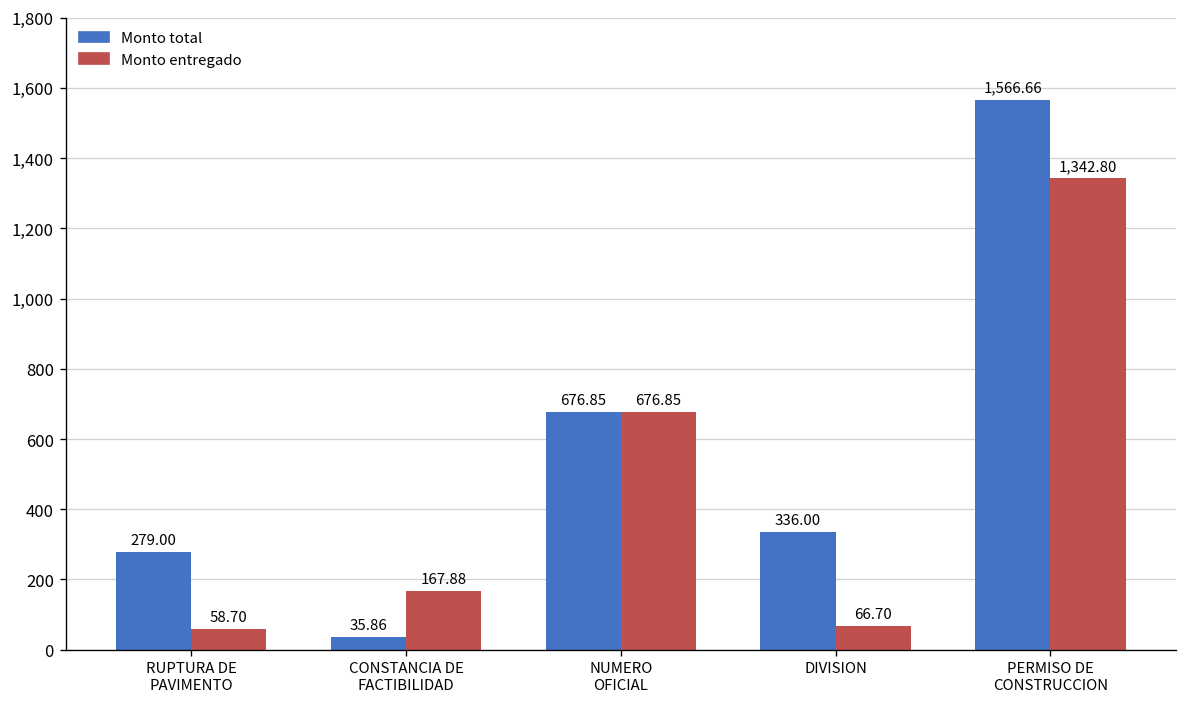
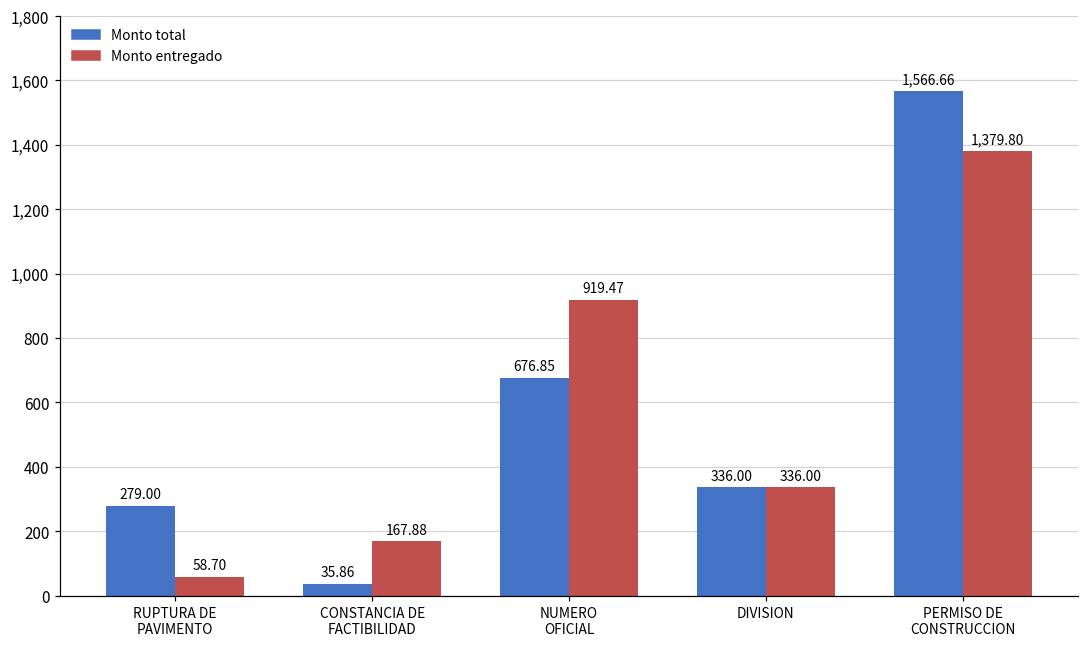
Monto entregado, NUMERO OFICIAL: 676.85 -> 919.47
Monto entregado, DIVISION: 66.70 -> 336.00
Monto entregado, PERMISO DE CONSTRUCCION: 1,342.80 -> 1,379.80
